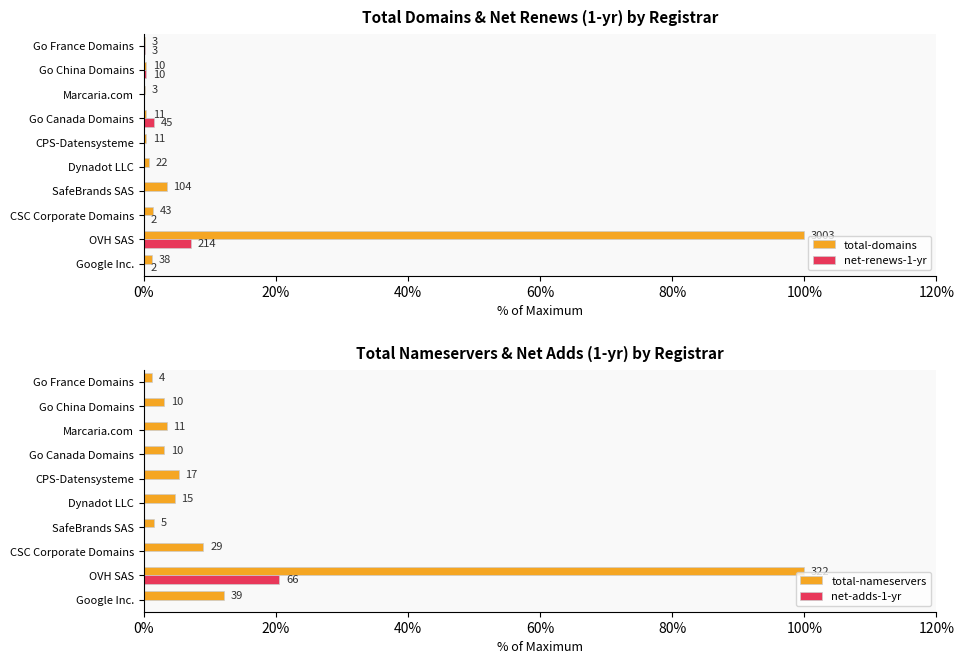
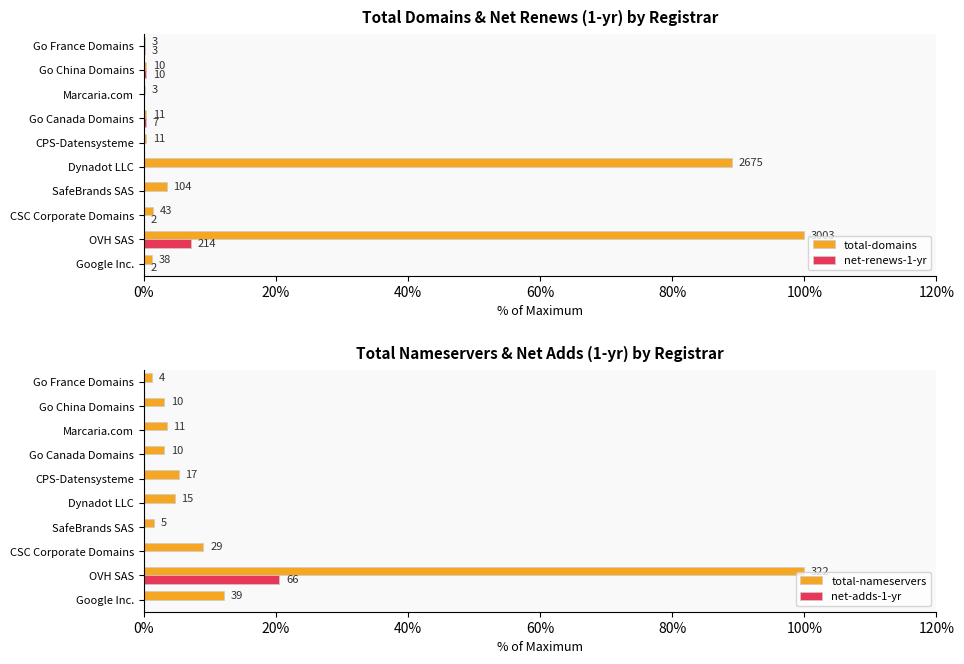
Total Domains & Net Renews (1-yr) by Registrar, net-renews-1-yr, Go Canada Domains: 45 -> 7
Total Domains & Net Renews (1-yr) by Registrar, total-domains, Dynadot LLC: 22 -> 2675
